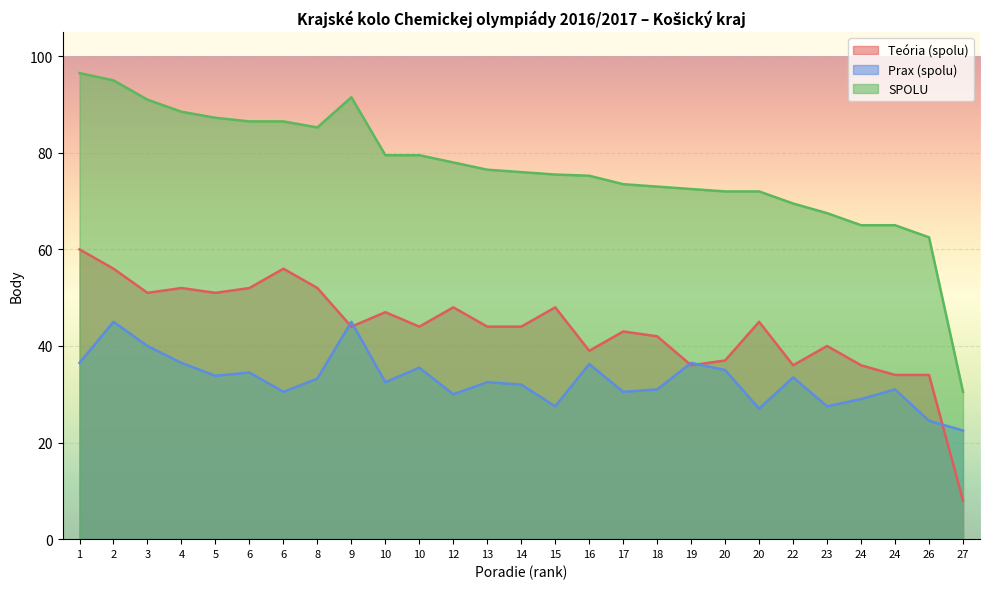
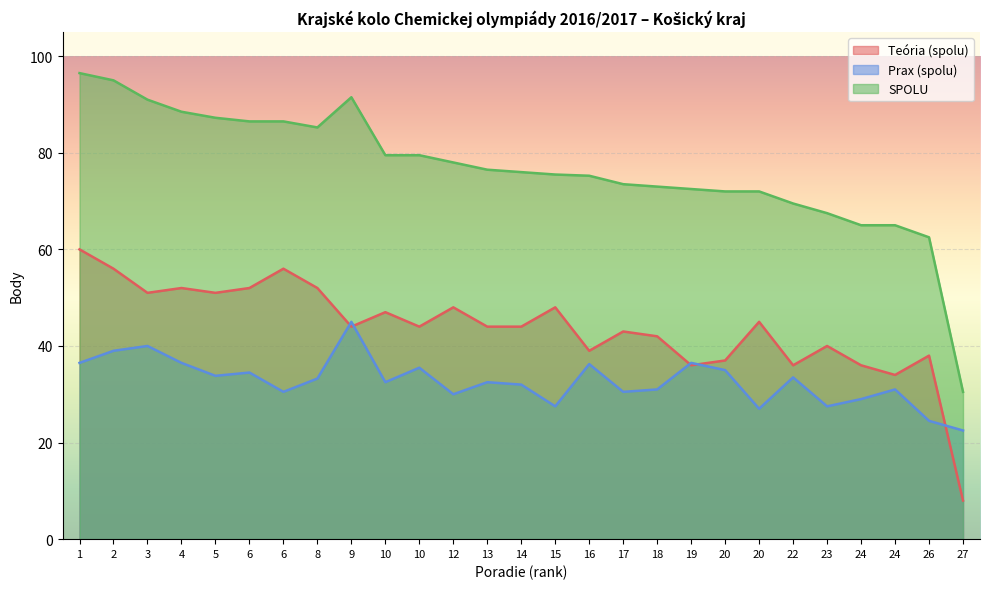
Prax (spolu), 2: 45 -> 39
Teória (spolu), 26: 34 -> 38
